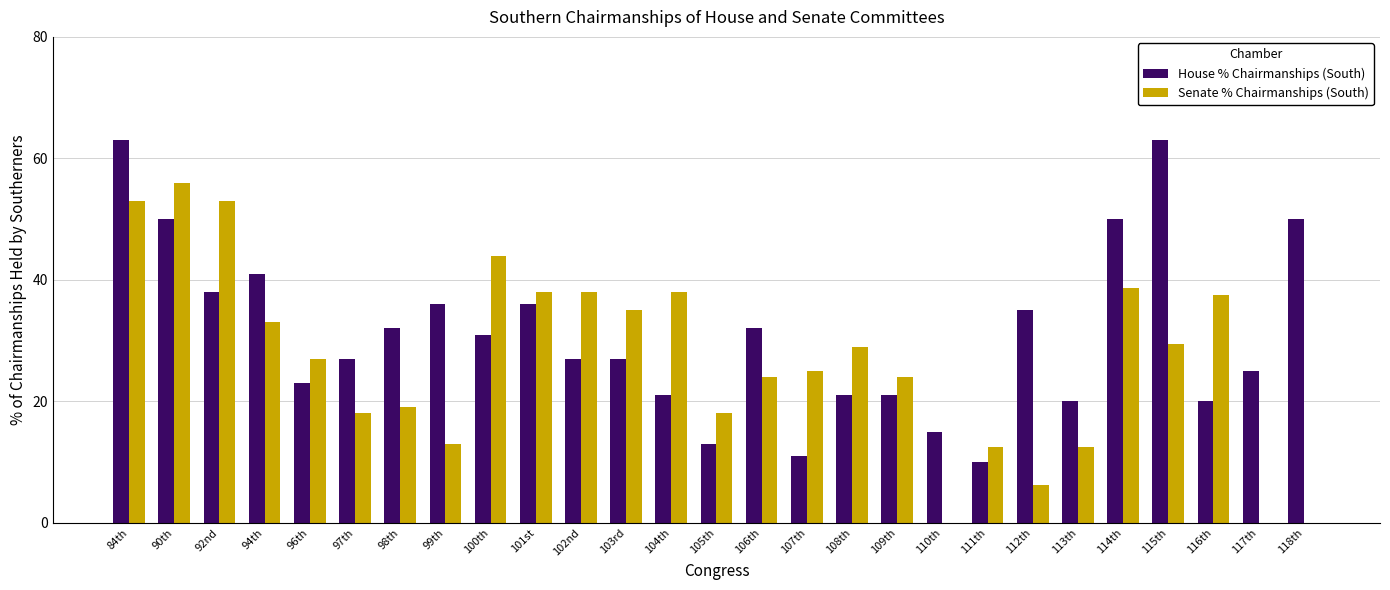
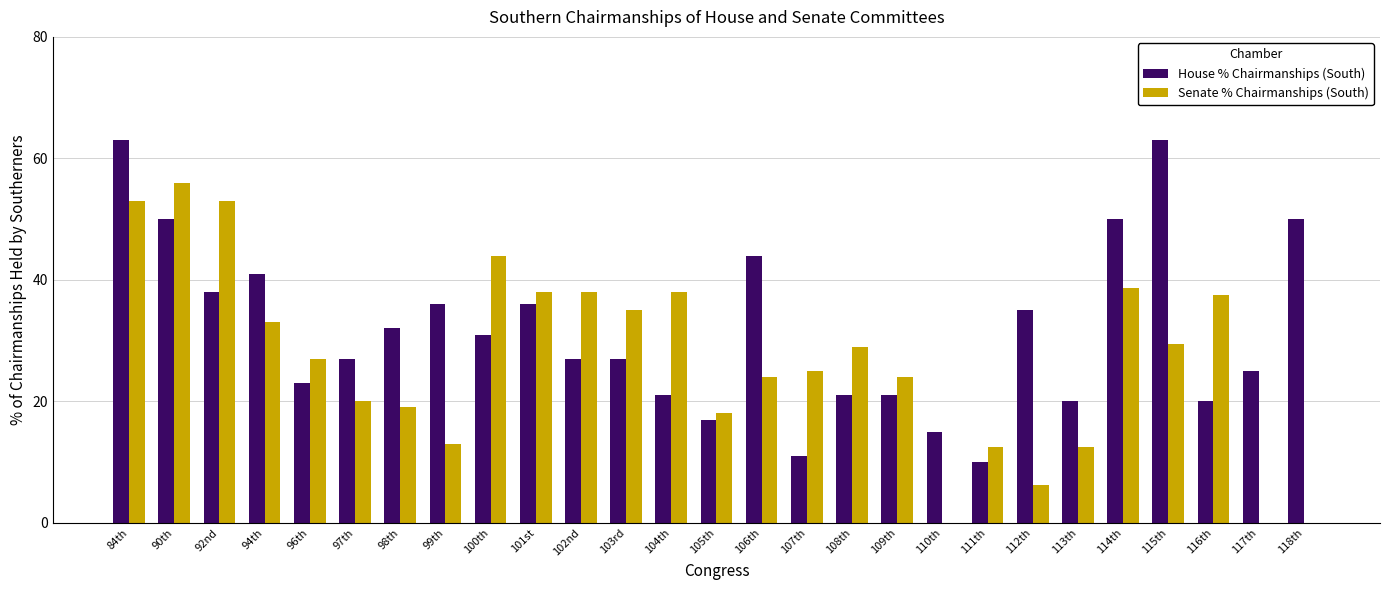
Senate % Chairmanships (South), 97th: 18 -> 20
House % Chairmanships (South), 105th: 13 -> 17
House % Chairmanships (South), 106th: 32 -> 44
